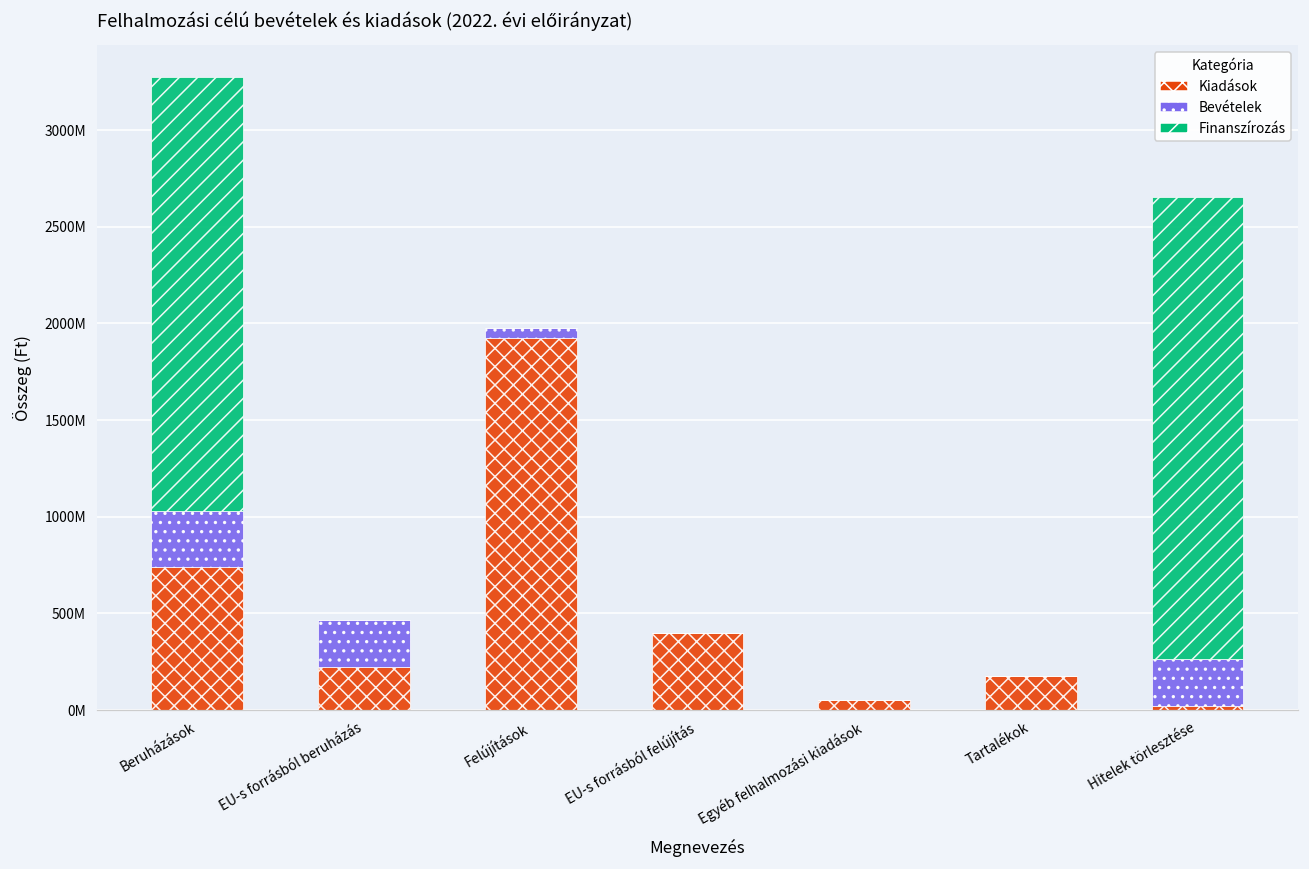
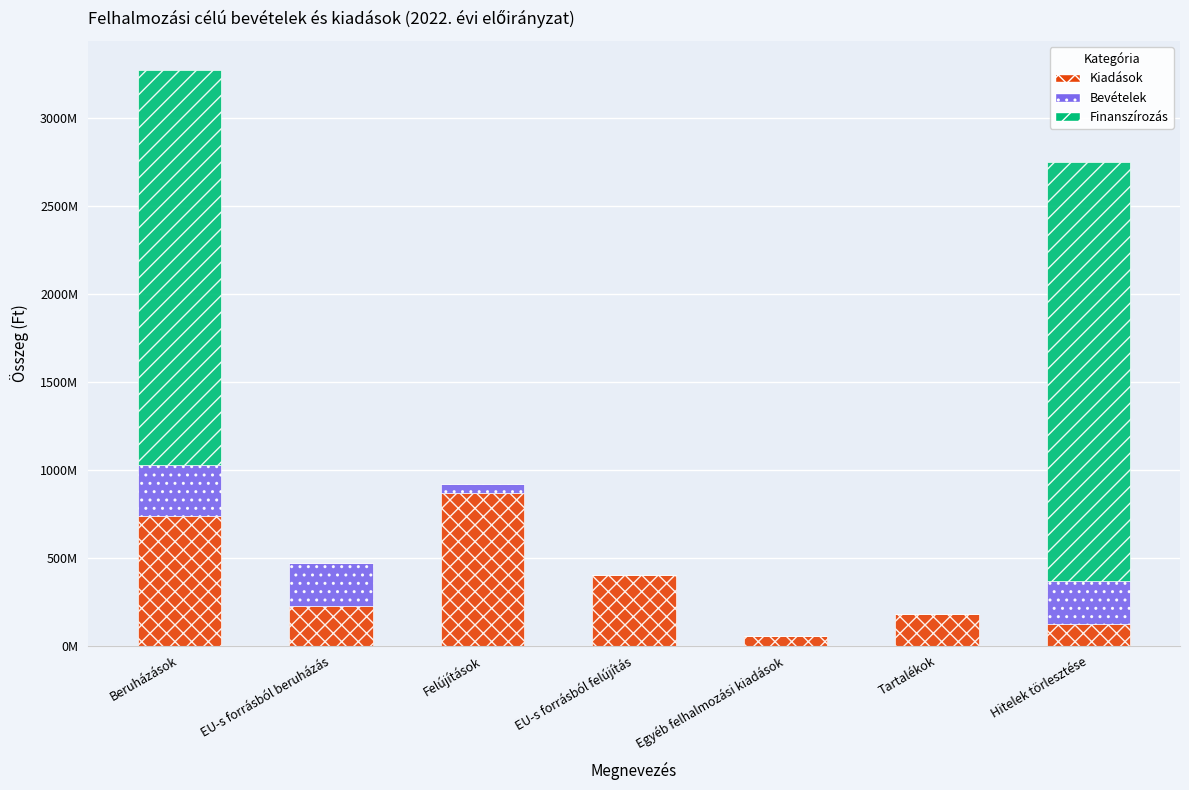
Kiadások, Felújítások: 1930000000 -> 870000000
Kiadások, Hitelek törlesztése: 20000000 -> 120000000
